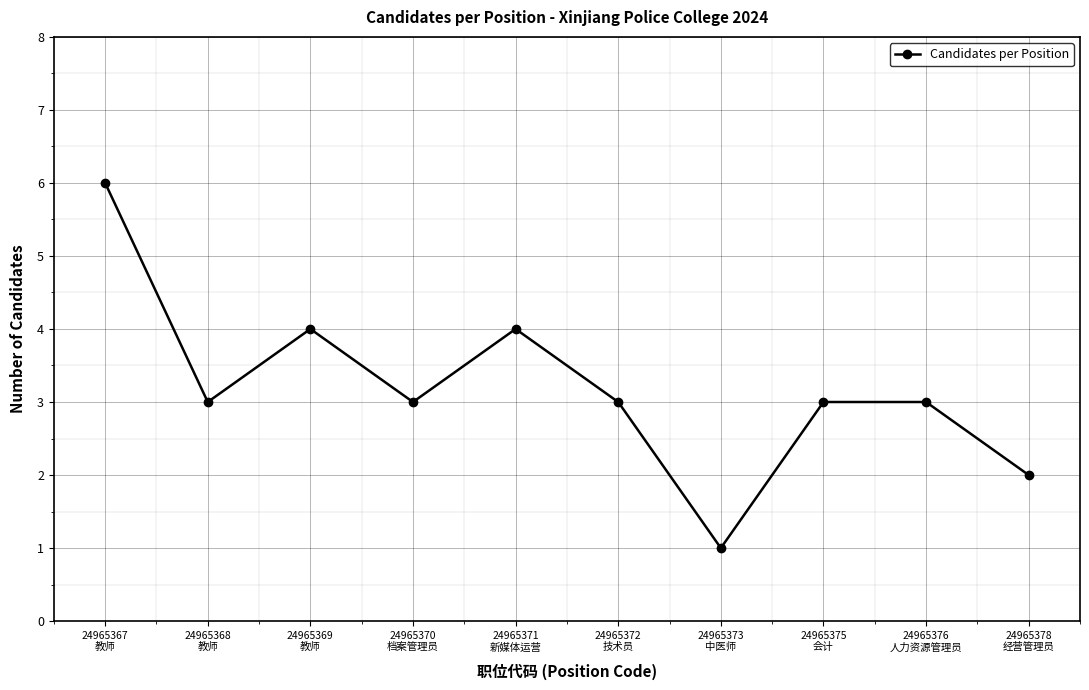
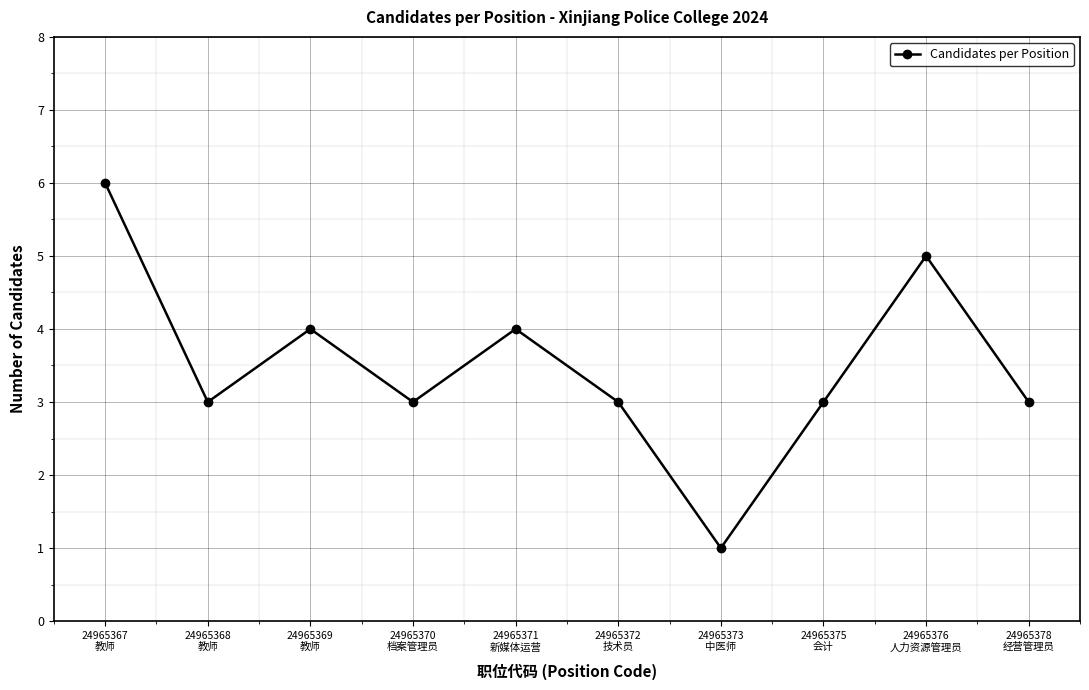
24965376 人力资源管理员: 3 -> 5
24965378 经营管理员: 2 -> 3
